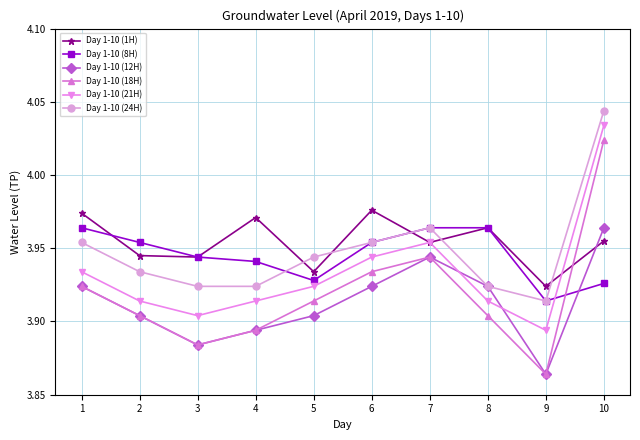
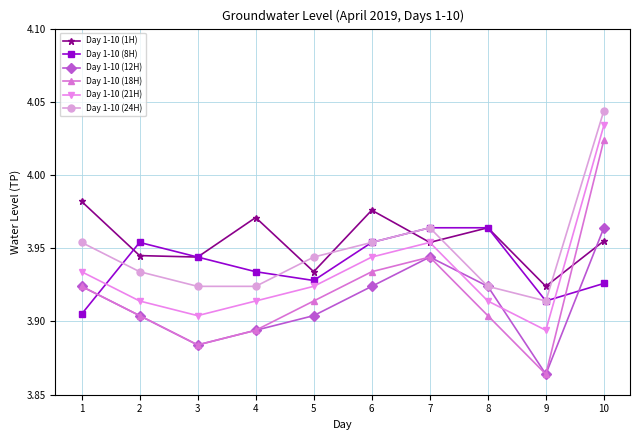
Day 1-10 (1H), 1: 3.974 -> 3.982
Day 1-10 (8H), 1: 3.964 -> 3.905
Day 1-10 (8H), 4: 3.941 -> 3.934
